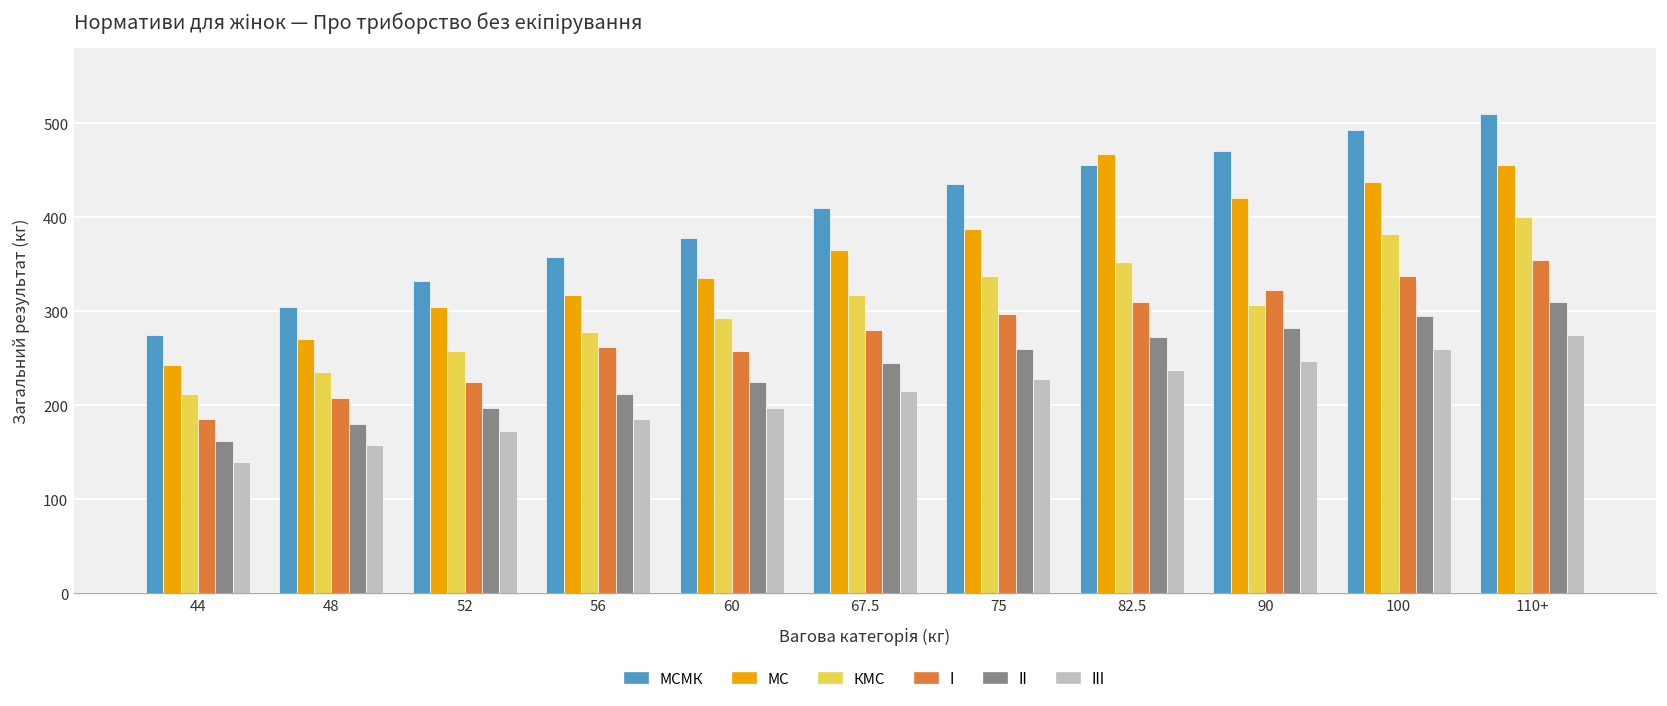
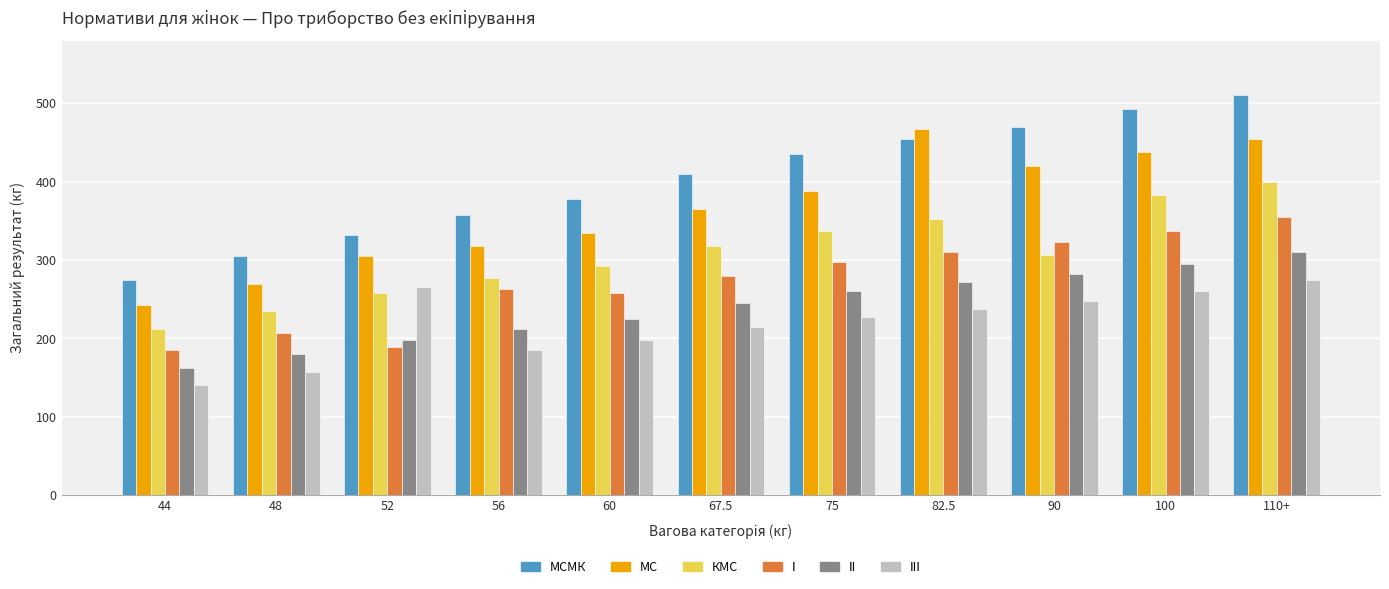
І, 52: 230 -> 190
ІІІ, 52: 170 -> 270
